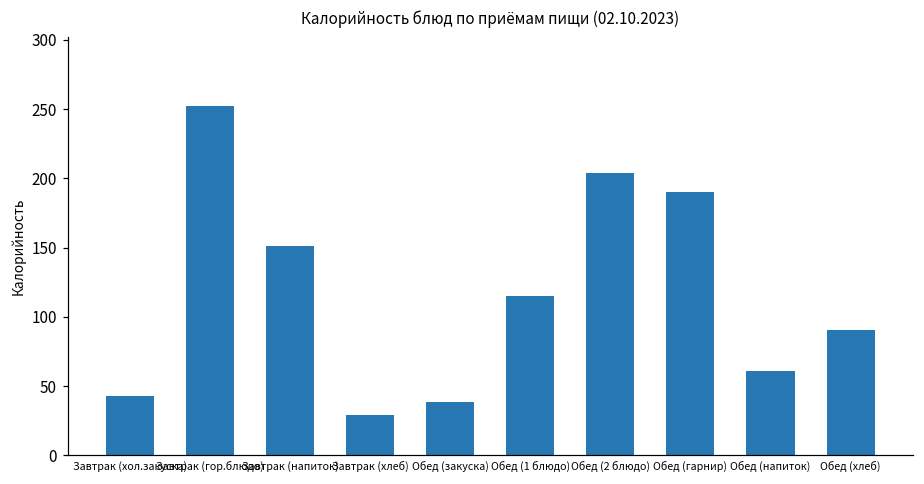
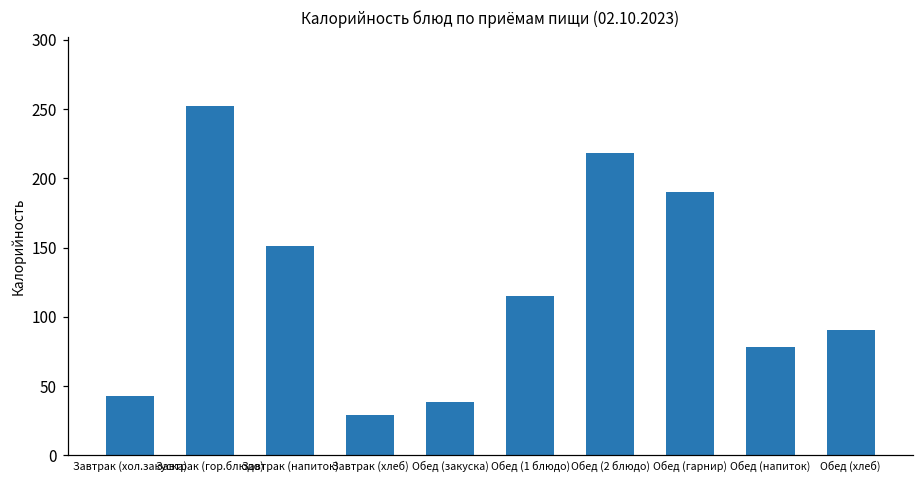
Обед (2 блюдо): 204 -> 218
Обед (напиток): 61 -> 78
